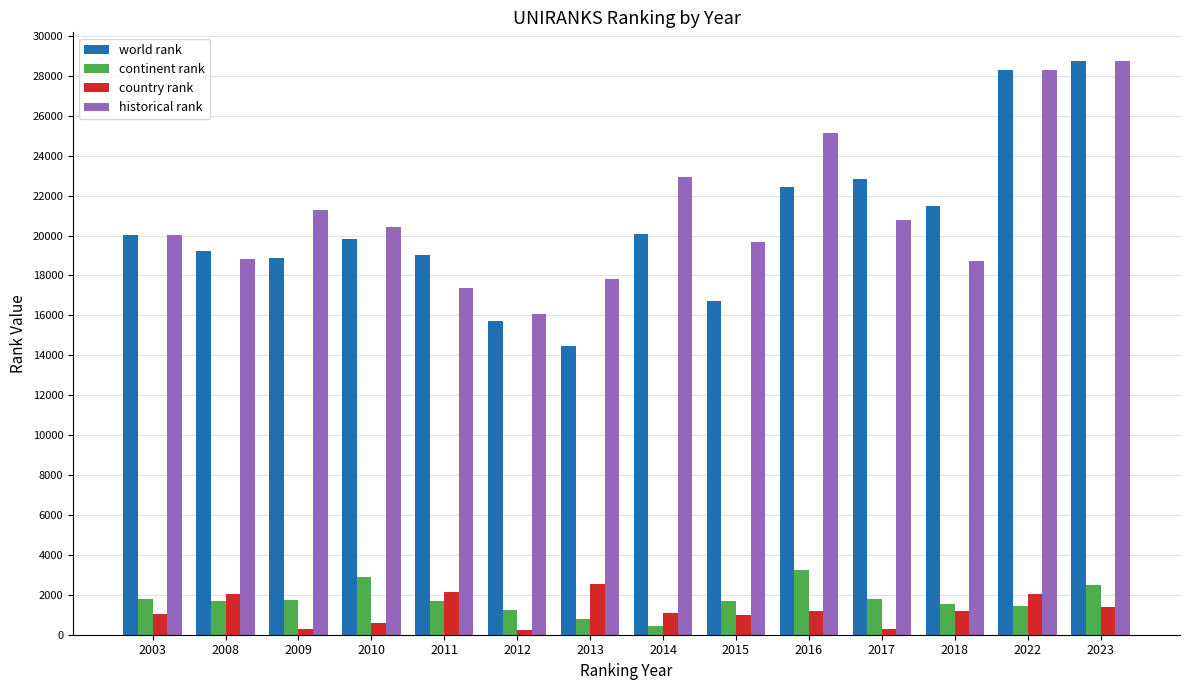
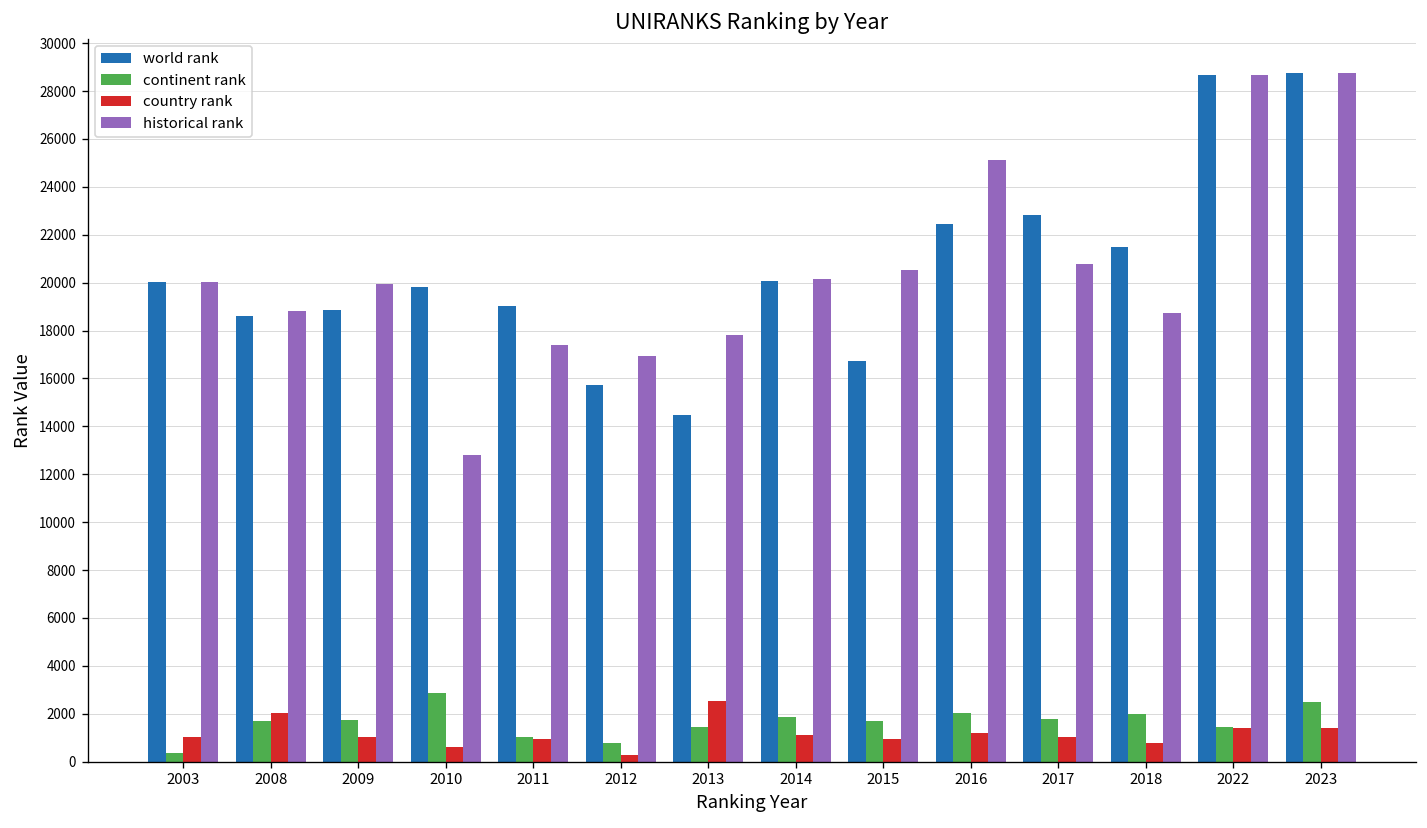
continent rank, 2003: 1800 -> 300
world rank, 2008: 19200 -> 18600
country rank, 2009: 300 -> 1000
historical rank, 2009: 21300 -> 20000
historical rank, 2010: 20400 -> 12800
continent rank, 2011: 1700 -> 1000
country rank, 2011: 2100 -> 1000
continent rank, 2012: 1200 -> 800
historical rank, 2012: 16100 -> 16900
continent rank, 2013: 800 -> 1500
continent rank, 2014: 400 -> 1900
historical rank, 2014: 22900 -> 20200
historical rank, 2015: 19700 -> 20500
continent rank, 2016: 3300 -> 2000
country rank, 2017: 300 -> 1000
continent rank, 2018: 1600 -> 2000
country rank, 2018: 1200 -> 800
world rank, 2022: 28300 -> 28700
country rank, 2022: 2000 -> 1400
historical rank, 2022: 28300 -> 28700
